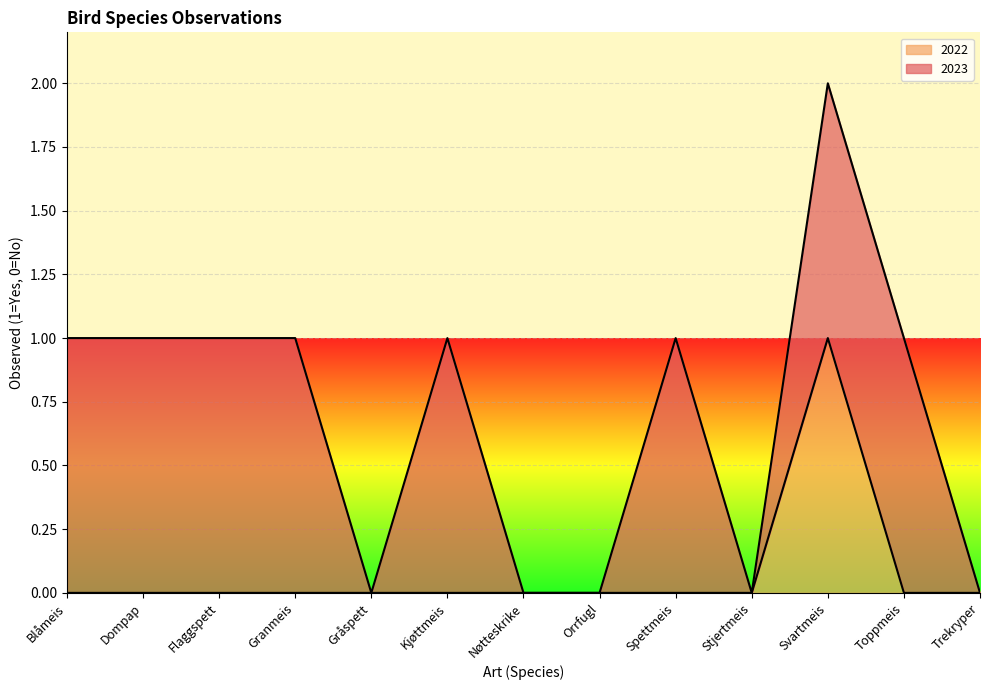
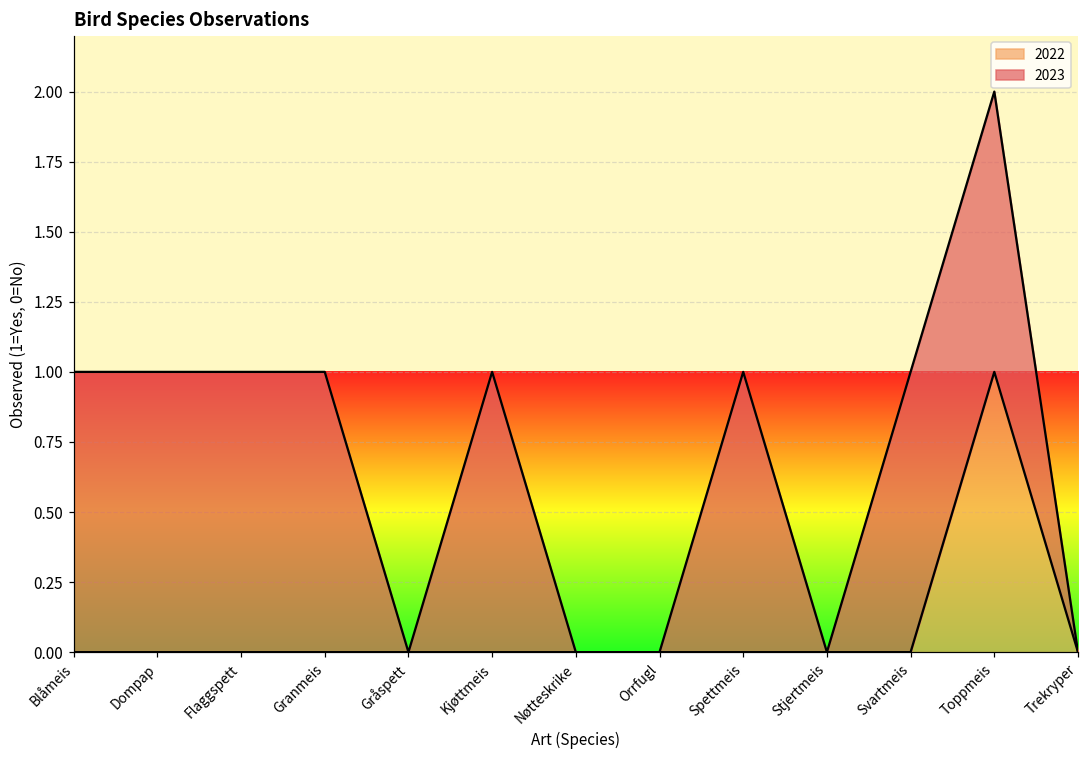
2022, Svartmeis: 1 -> 0
2022, Toppmeis: 0 -> 1
